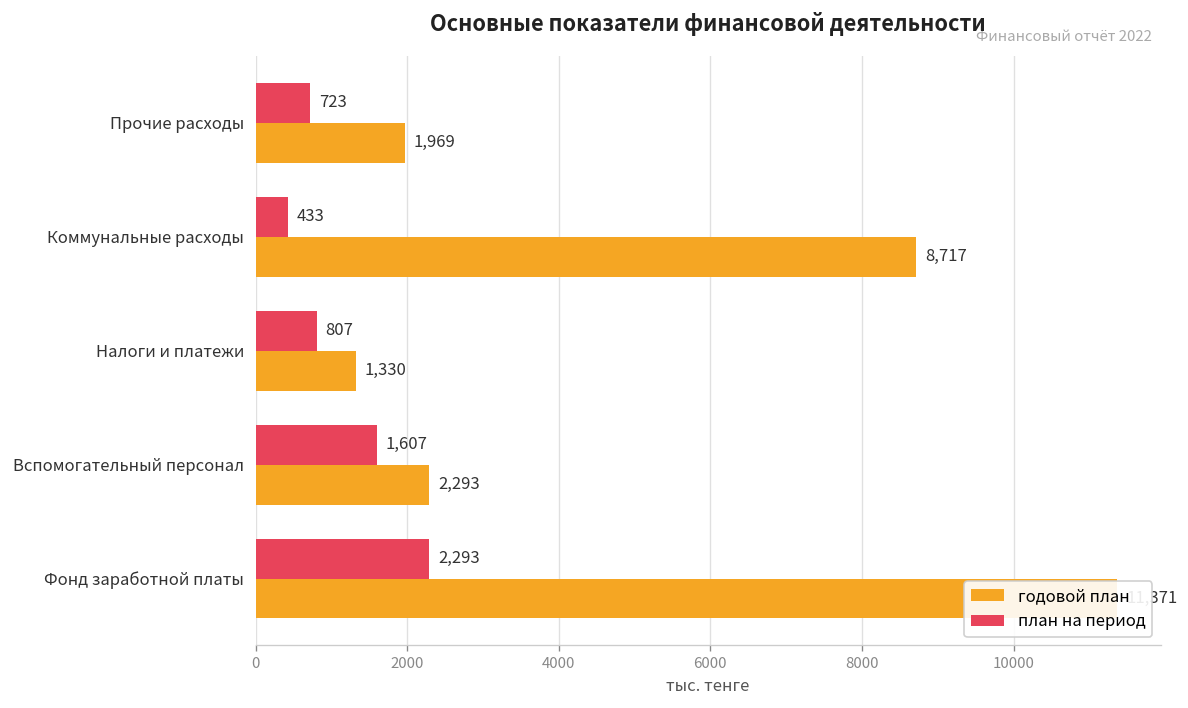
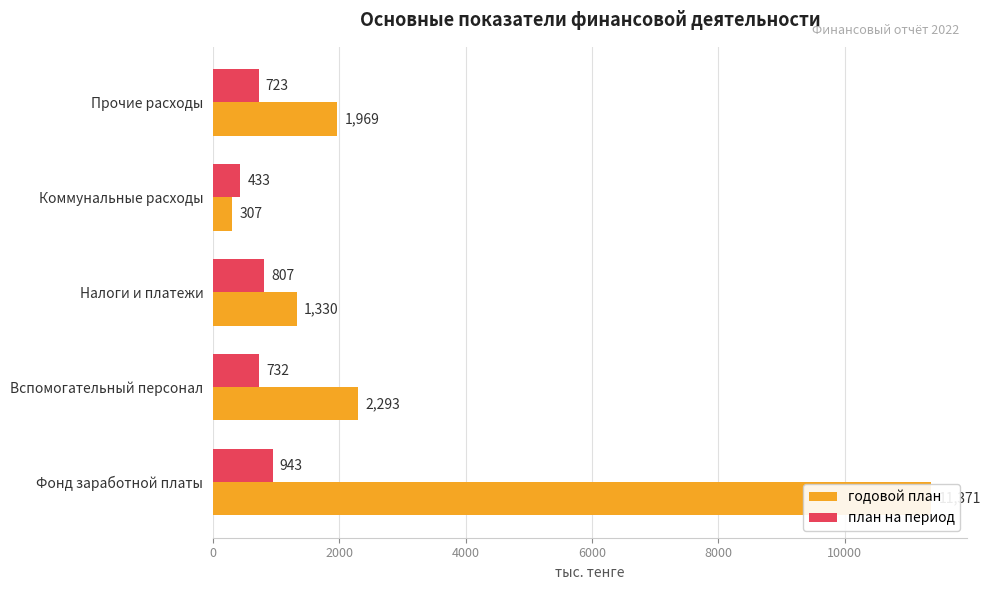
годовой план, Коммунальные расходы: 8,717 -> 307
план на период, Вспомогательный персонал: 1,607 -> 732
план на период, Фонд заработной платы: 2,293 -> 943
